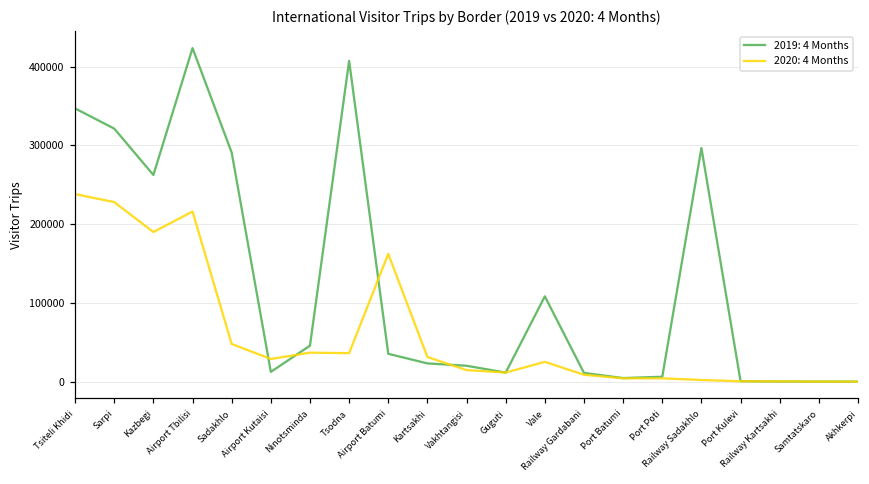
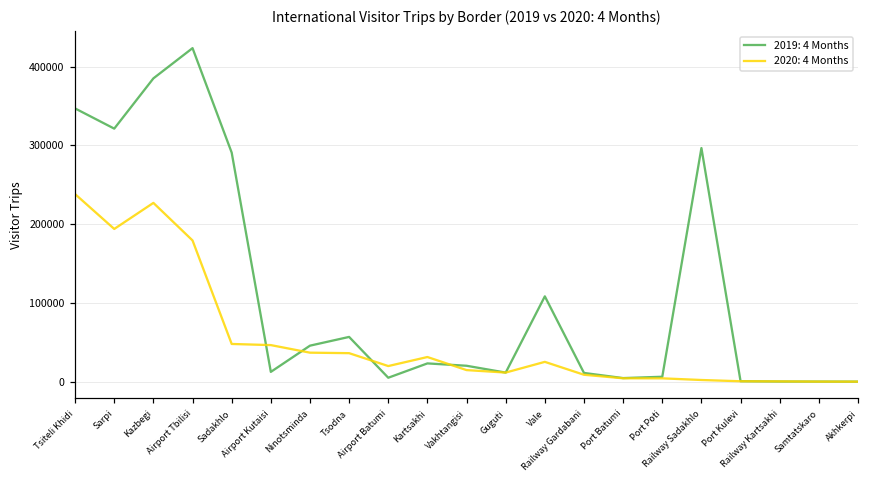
2020: 4 Months, Sarpi: 230000 -> 190000
2019: 4 Months, Kazbegi: 260000 -> 390000
2020: 4 Months, Kazbegi: 190000 -> 230000
2020: 4 Months, Airport Tbilisi: 220000 -> 180000
2020: 4 Months, Airport Kutaisi: 30000 -> 50000
2019: 4 Months, Tsodna: 410000 -> 60000
2019: 4 Months, Airport Batumi: 40000 -> 0
2020: 4 Months, Airport Batumi: 160000 -> 20000
